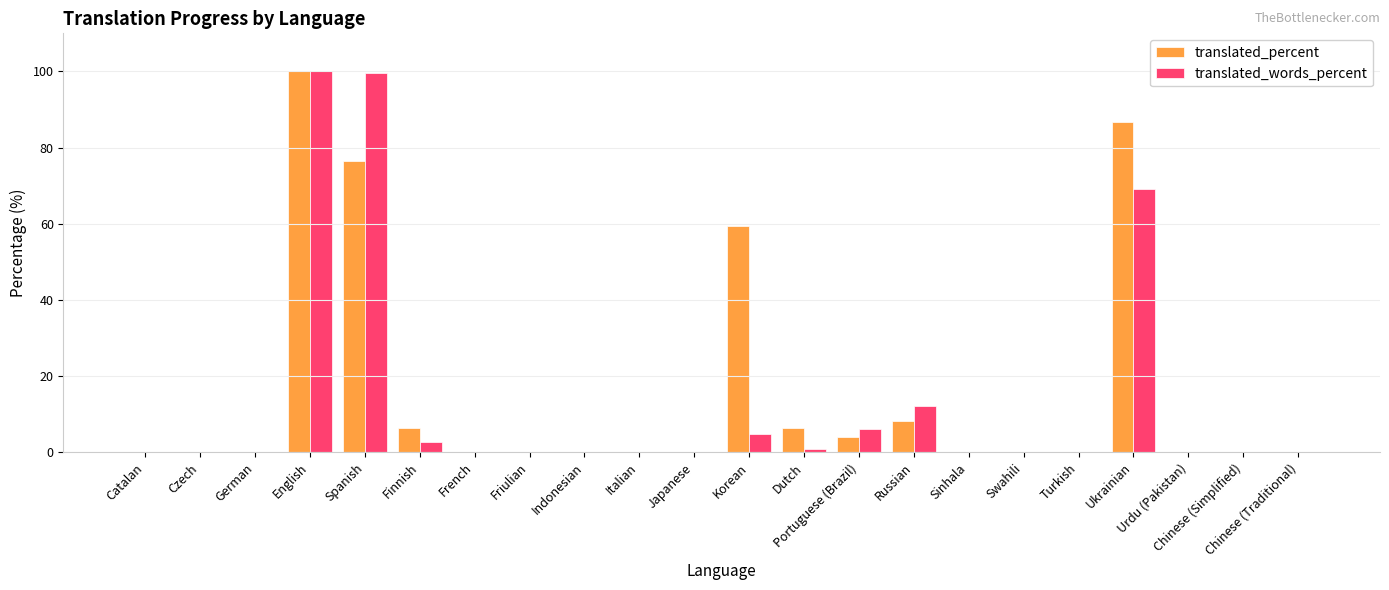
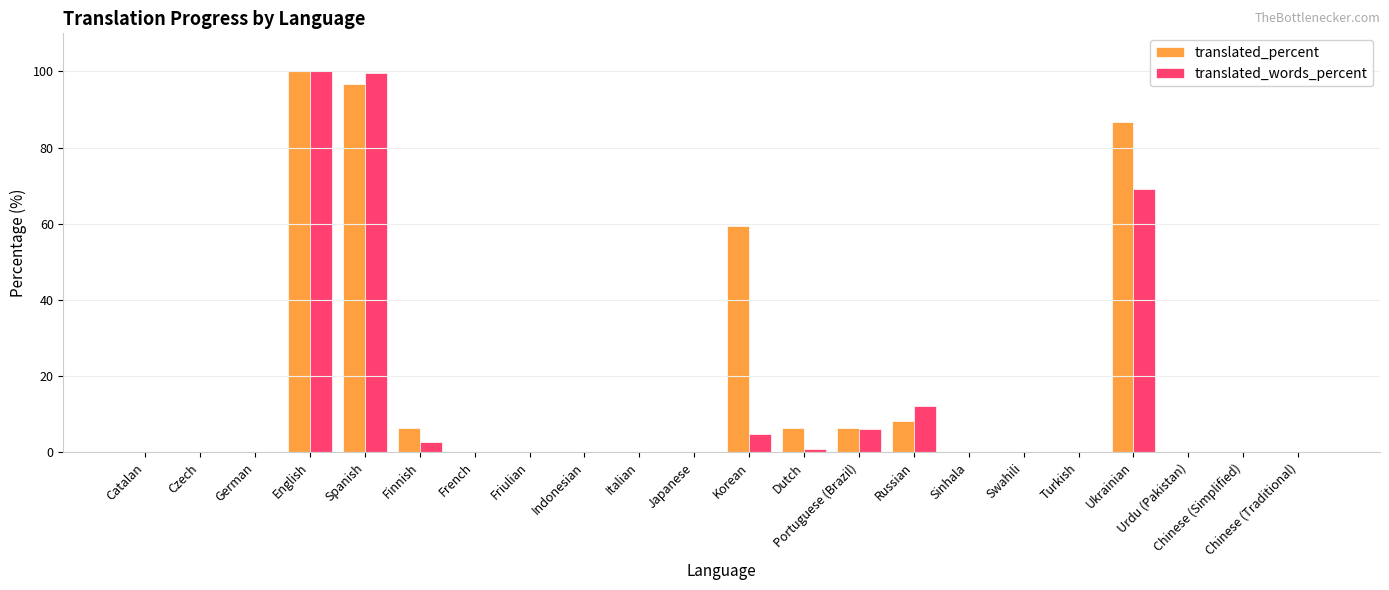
translated_percent, Spanish: 76 -> 97
translated_percent, Portuguese (Brazil): 4 -> 6
